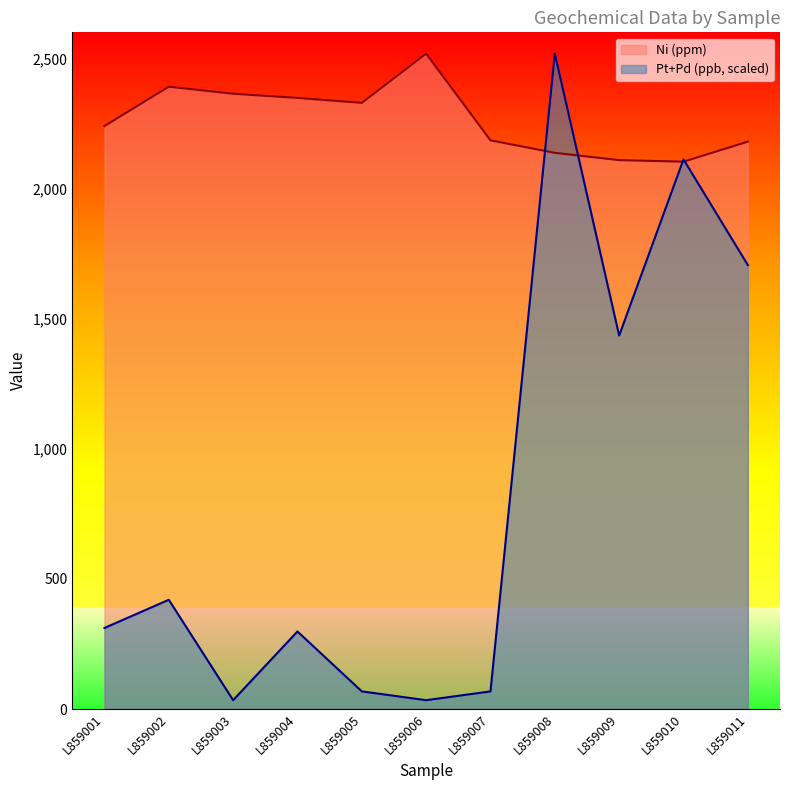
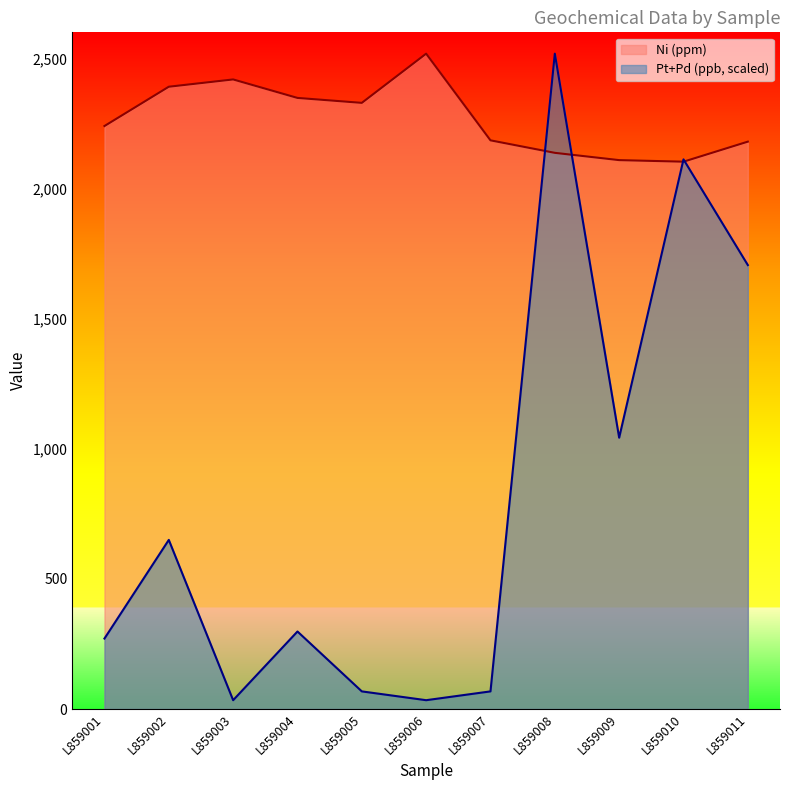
Pt+Pd (ppb, scaled), L859001: 310 -> 270
Pt+Pd (ppb, scaled), L859002: 420 -> 650
Ni (ppm), L859003: 2,360 -> 2,420
Pt+Pd (ppb, scaled), L859009: 1,430 -> 1,040
